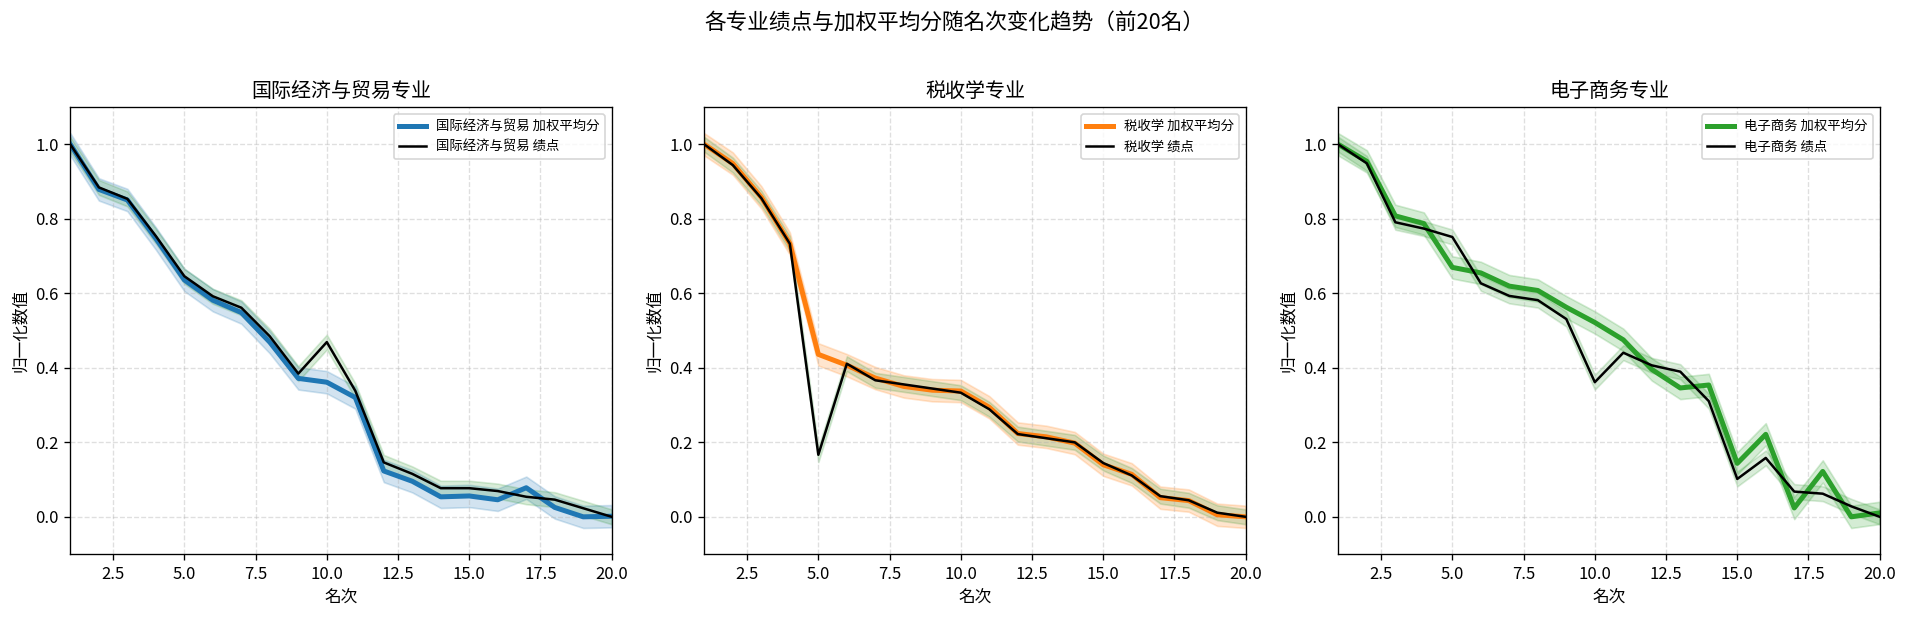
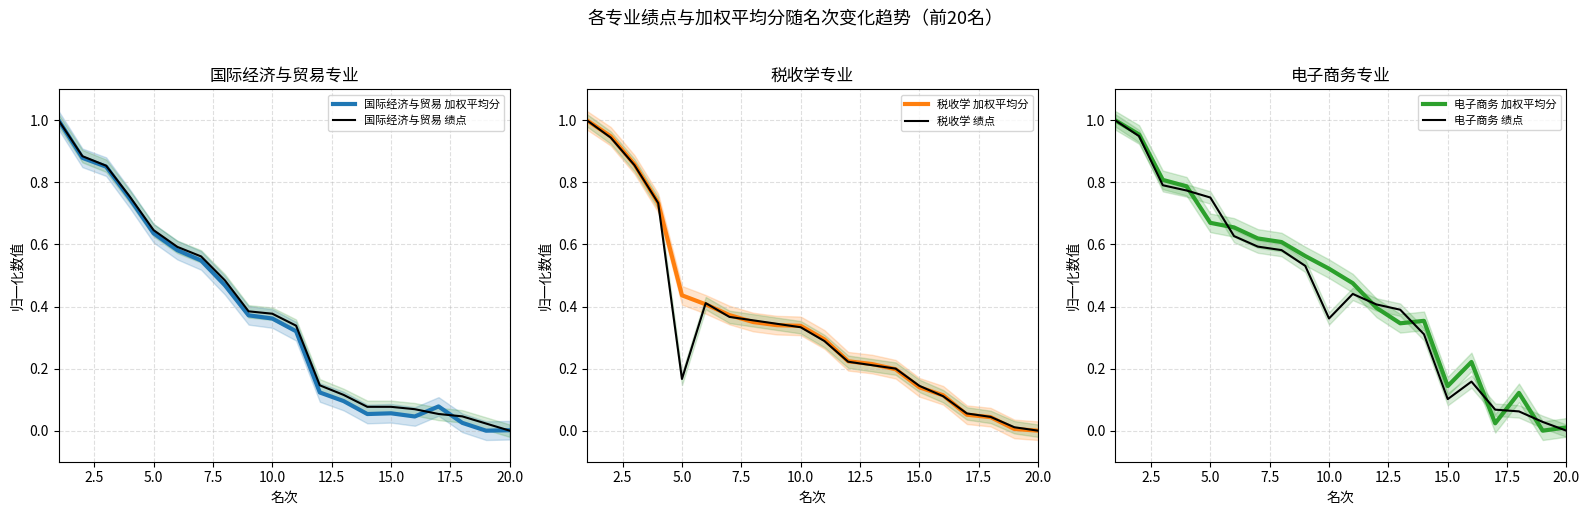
国际经济与贸易专业, 国际经济与贸易 绩点, 10.0: 0.47 -> 0.38
